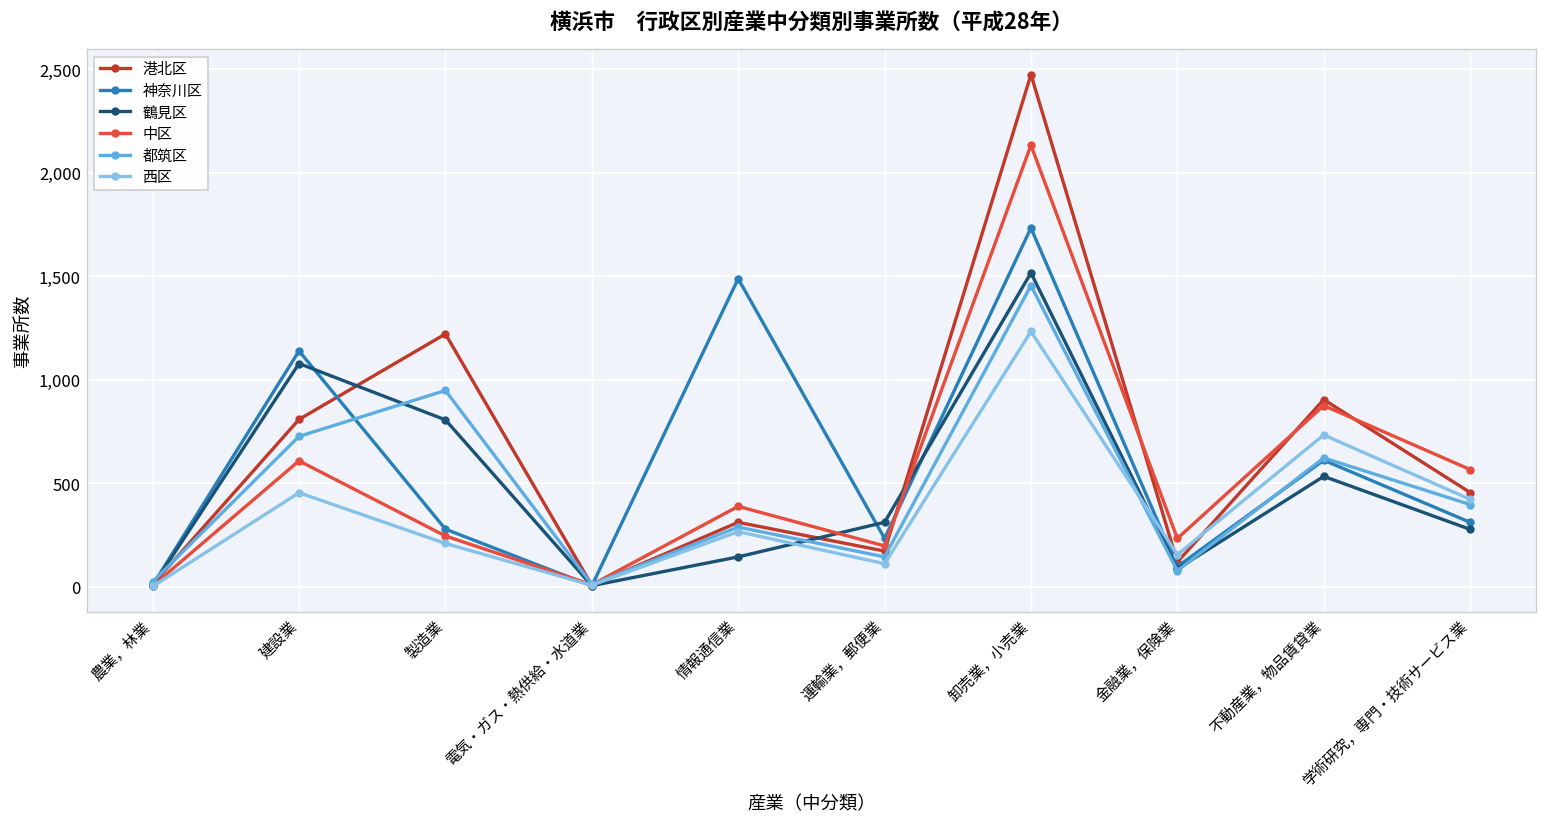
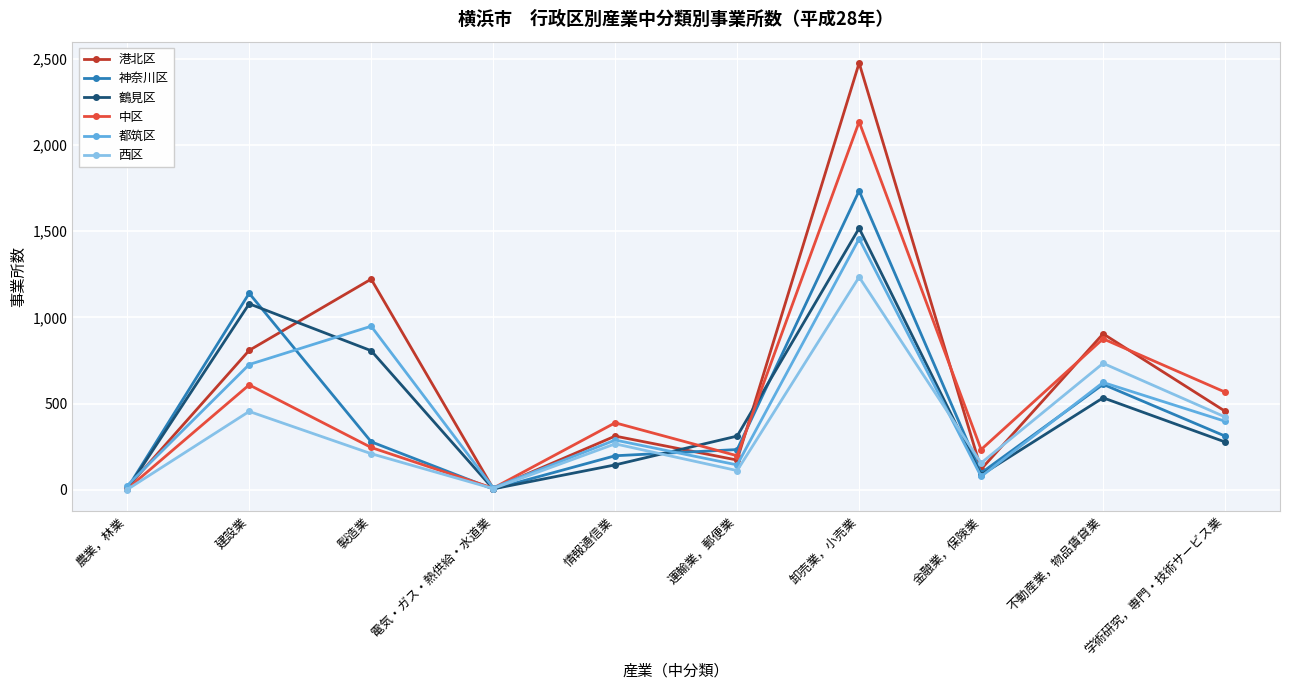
神奈川区, 情報通信業: 1,490 -> 200
